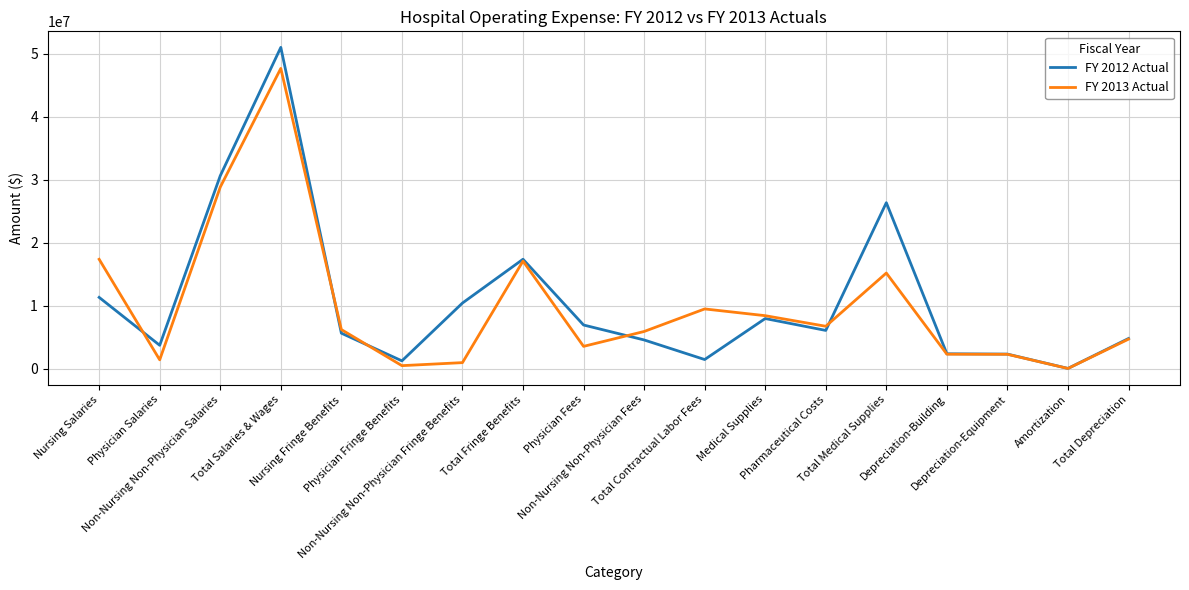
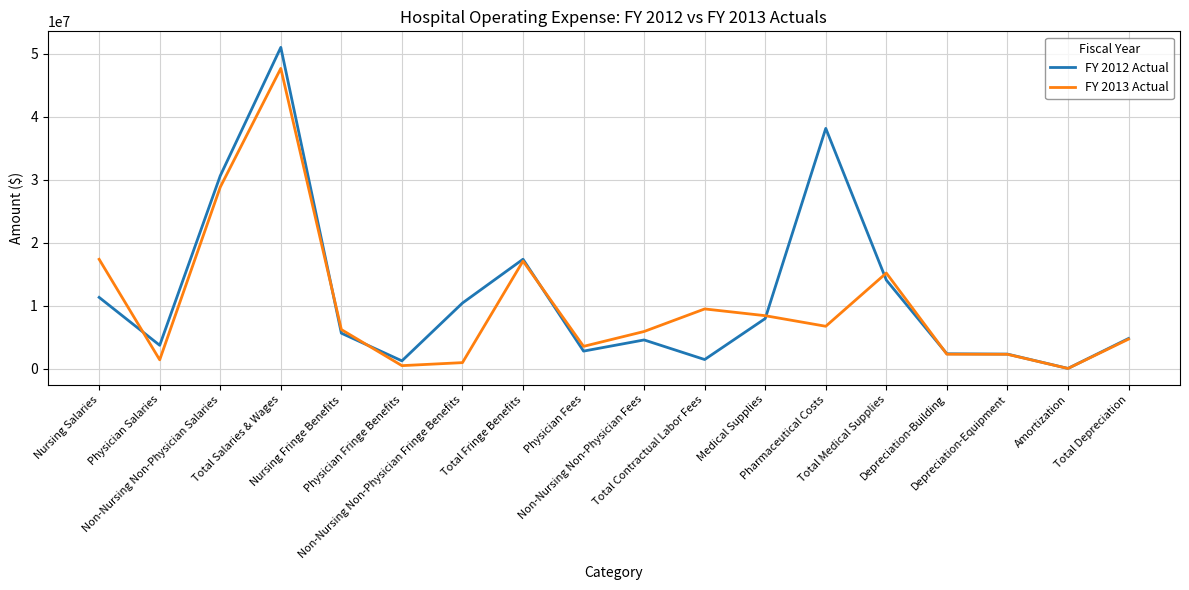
FY 2012 Actual, Physician Fees: 7000000 -> 3000000
FY 2012 Actual, Pharmaceutical Costs: 6000000 -> 38000000
FY 2012 Actual, Total Medical Supplies: 26000000 -> 14000000
